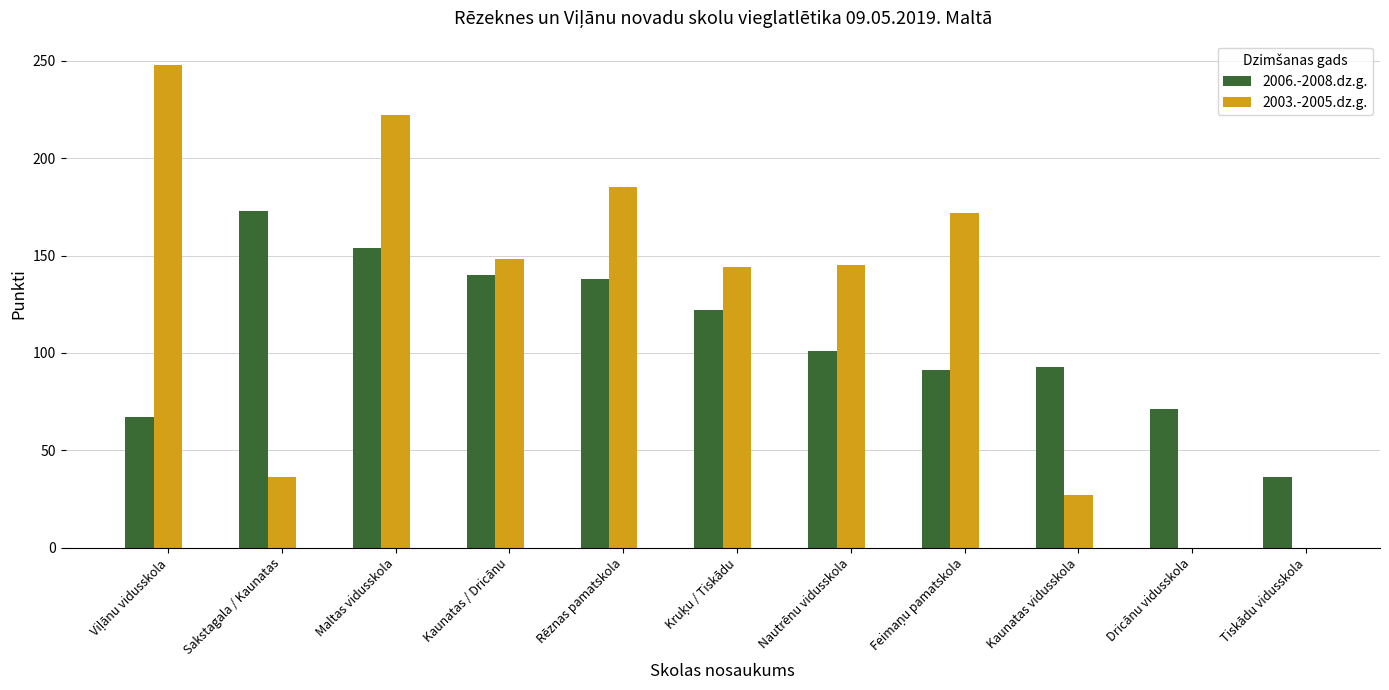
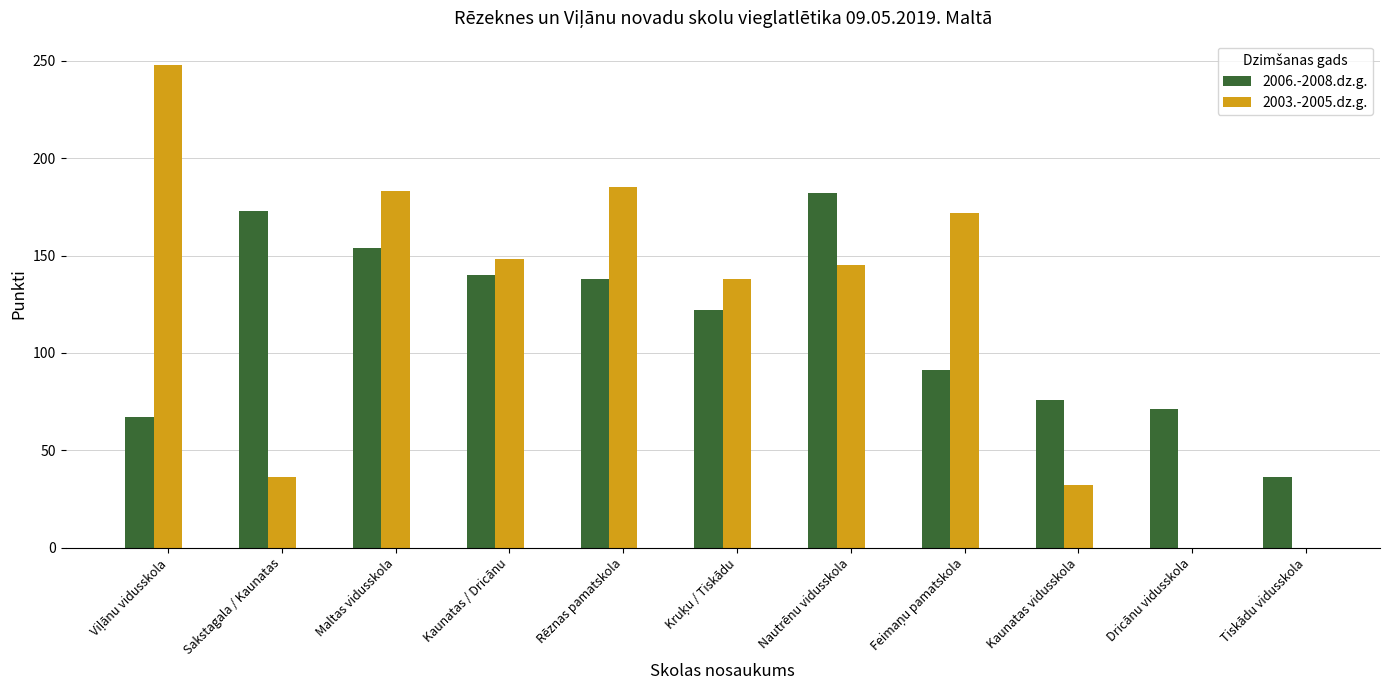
2003.-2005.dz.g., Maltas vidusskola: 222 -> 183
2003.-2005.dz.g., Kruķu / Tiskādu: 144 -> 138
2006.-2008.dz.g., Nautrēnu vidusskola: 101 -> 182
2006.-2008.dz.g., Kaunatas vidusskola: 93 -> 76
2003.-2005.dz.g., Kaunatas vidusskola: 27 -> 32
